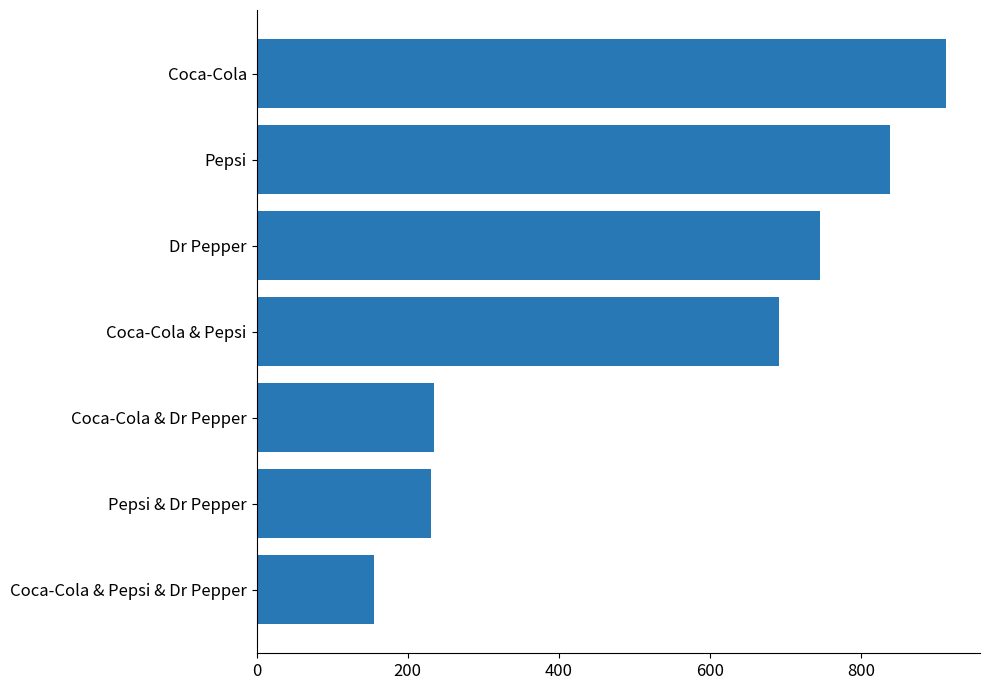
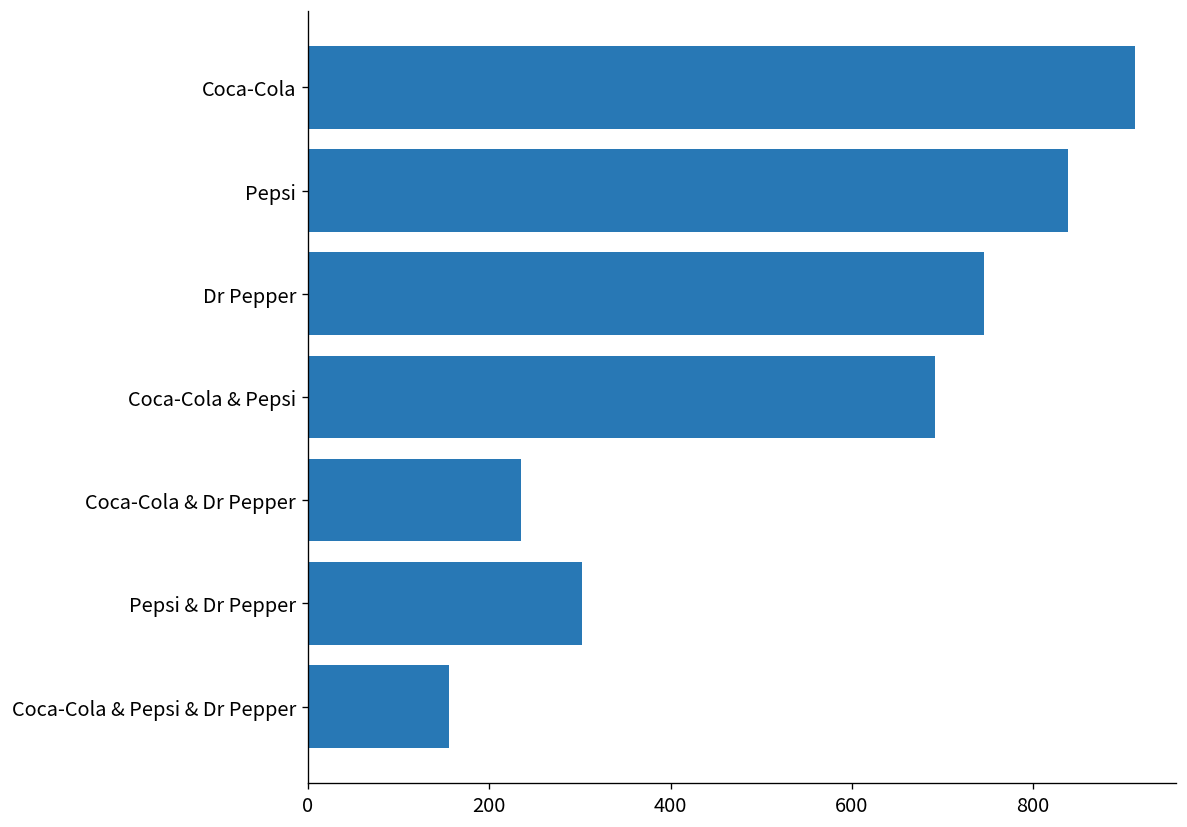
Pepsi & Dr Pepper: 230 -> 300
